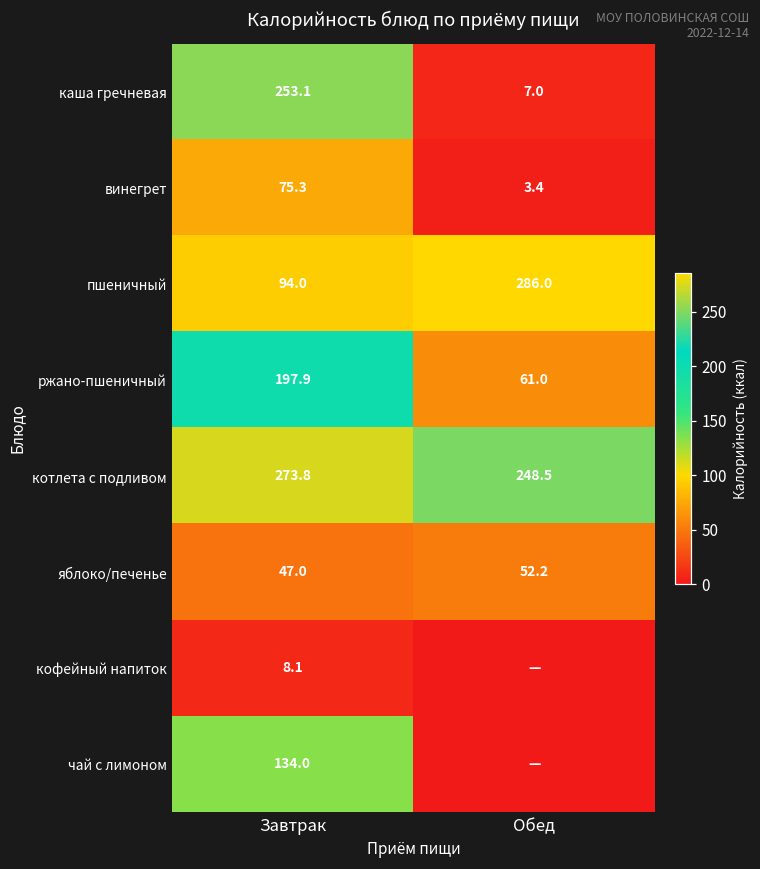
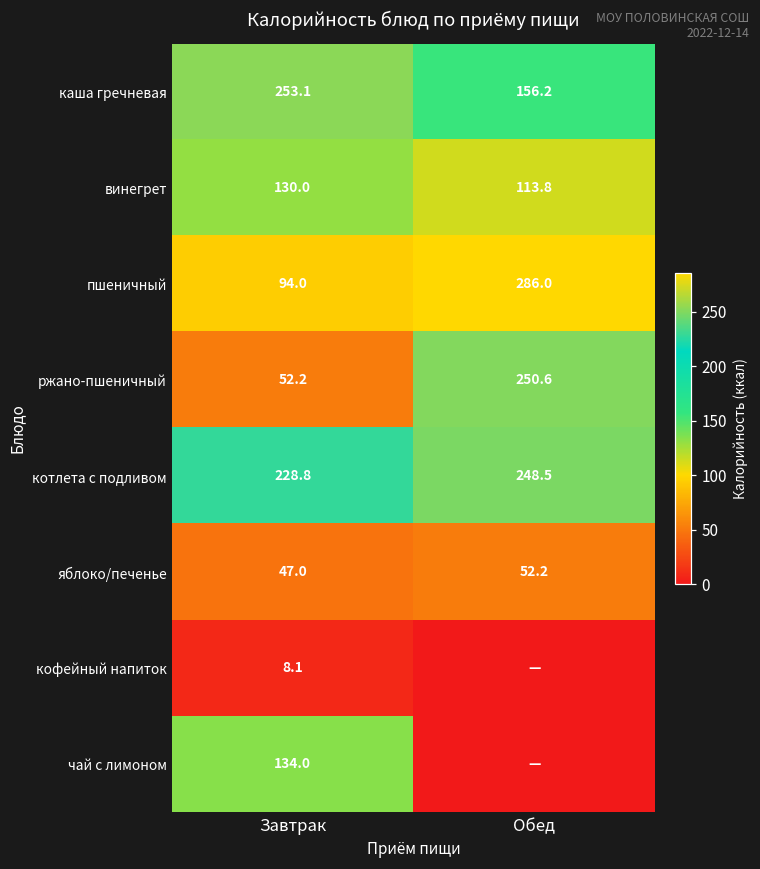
каша гречневая, Обед: 7.0 -> 156.2
винегрет, Завтрак: 75.3 -> 130.0
винегрет, Обед: 3.4 -> 113.8
ржано-пшеничный, Завтрак: 197.9 -> 52.2
ржано-пшеничный, Обед: 61.0 -> 250.6
котлета с подливом, Завтрак: 273.8 -> 228.8
